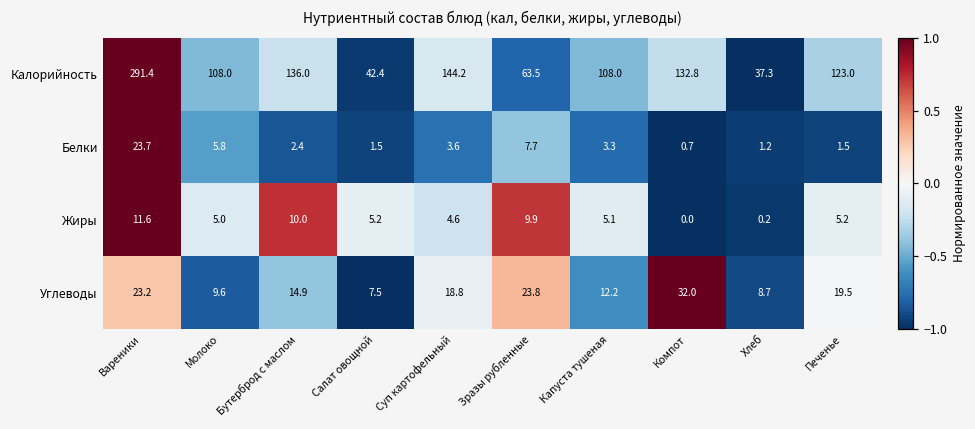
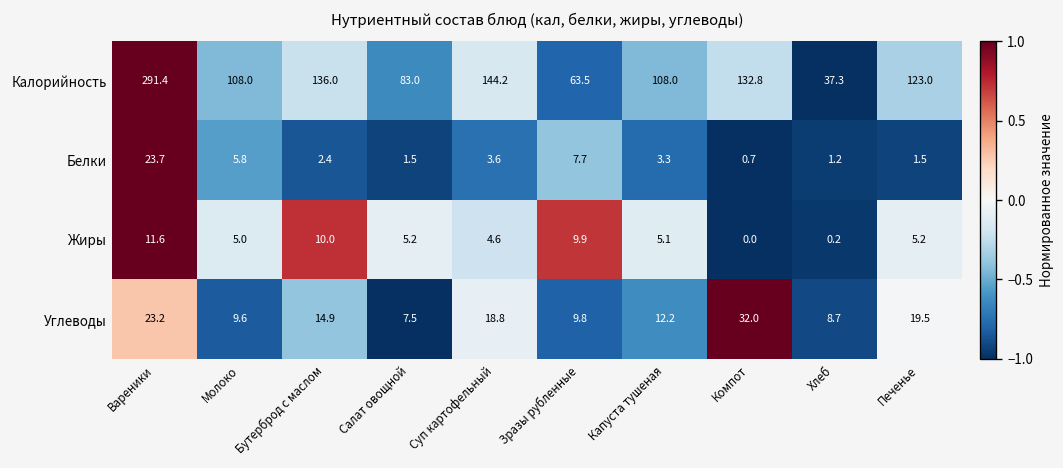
Калорийность, Салат овощной: 42.4 -> 83.0
Углеводы, Зразы рубленные: 23.8 -> 9.8
